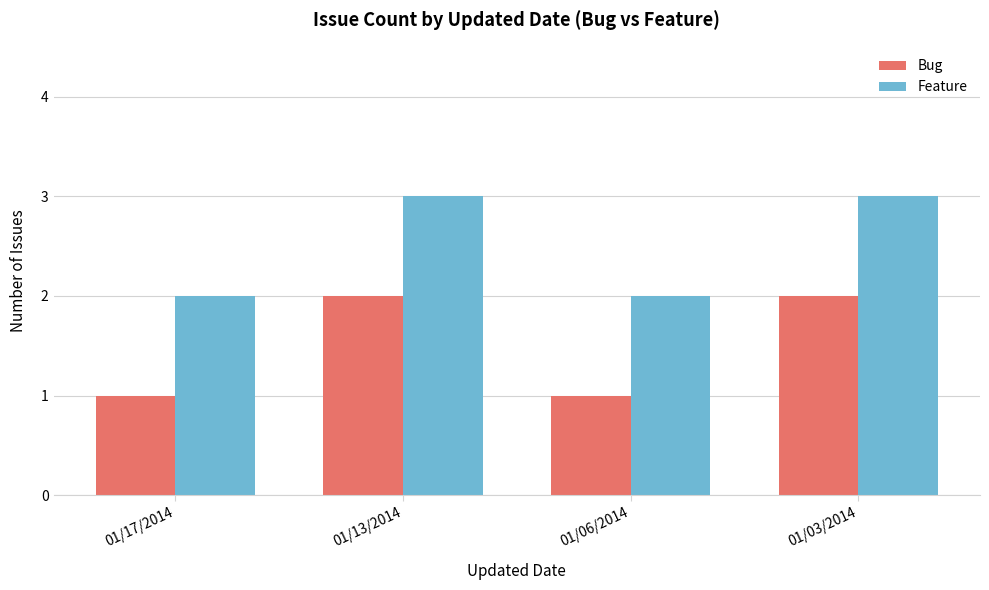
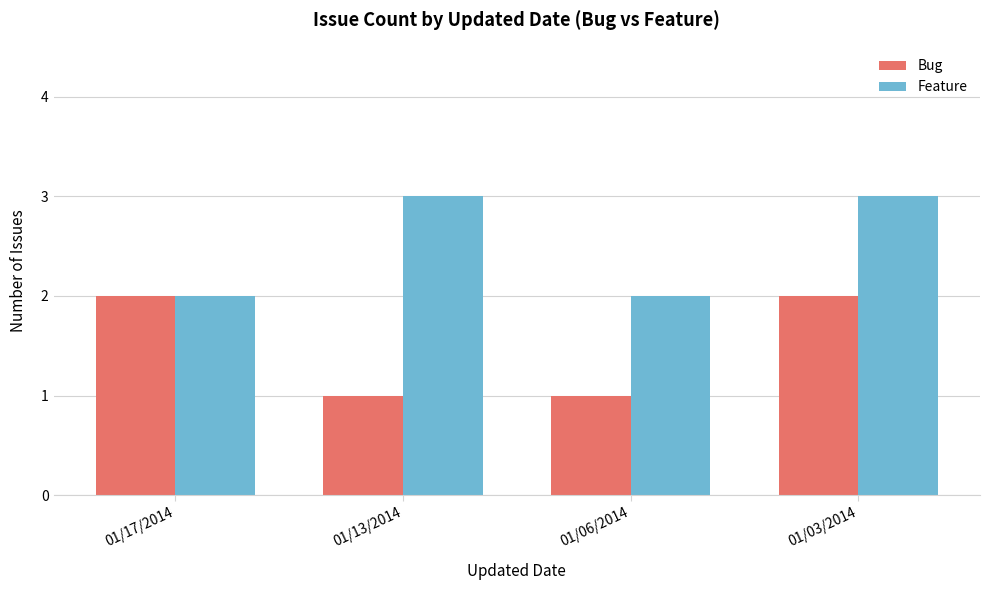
Bug, 01/17/2014: 1 -> 2
Bug, 01/13/2014: 2 -> 1
